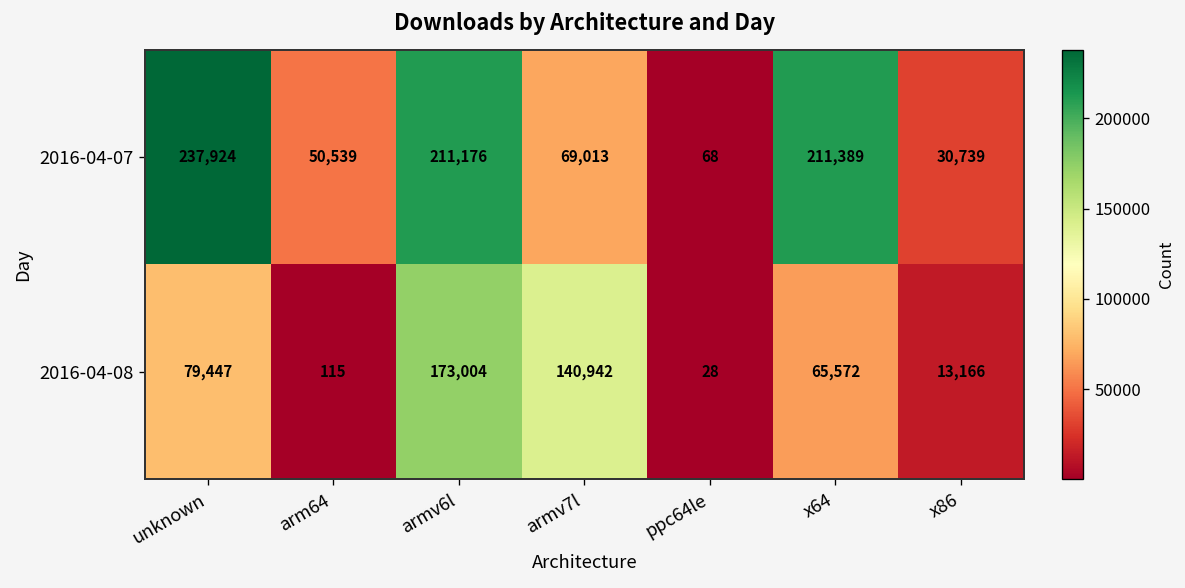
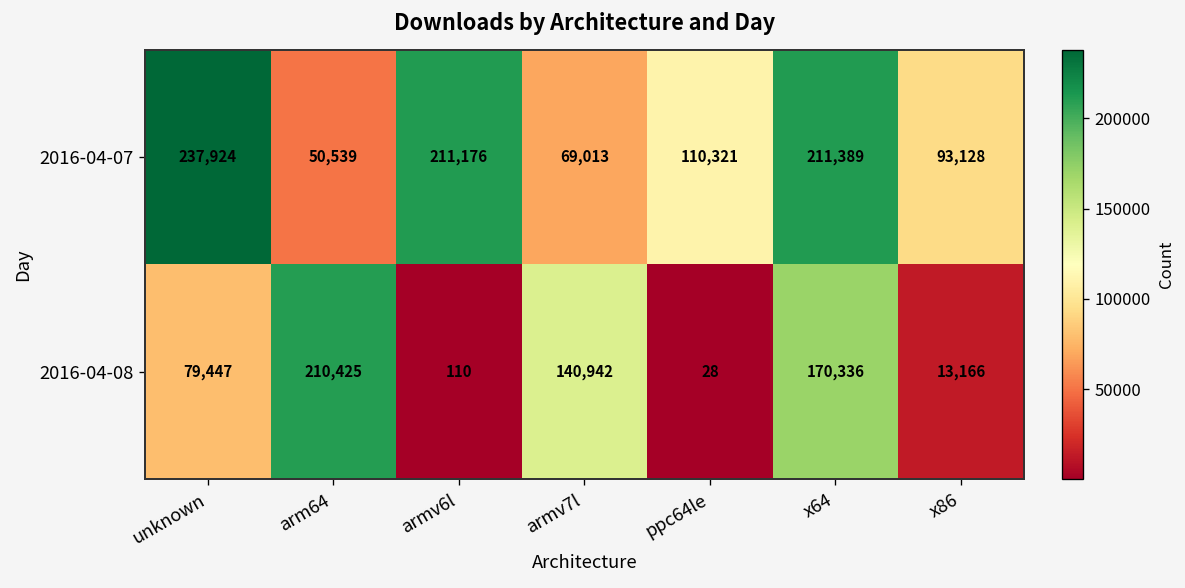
2016-04-07, ppc64le: 68 -> 110,321
2016-04-07, x86: 30,739 -> 93,128
2016-04-08, arm64: 115 -> 210,425
2016-04-08, armv6l: 173,004 -> 110
2016-04-08, x64: 65,572 -> 170,336
